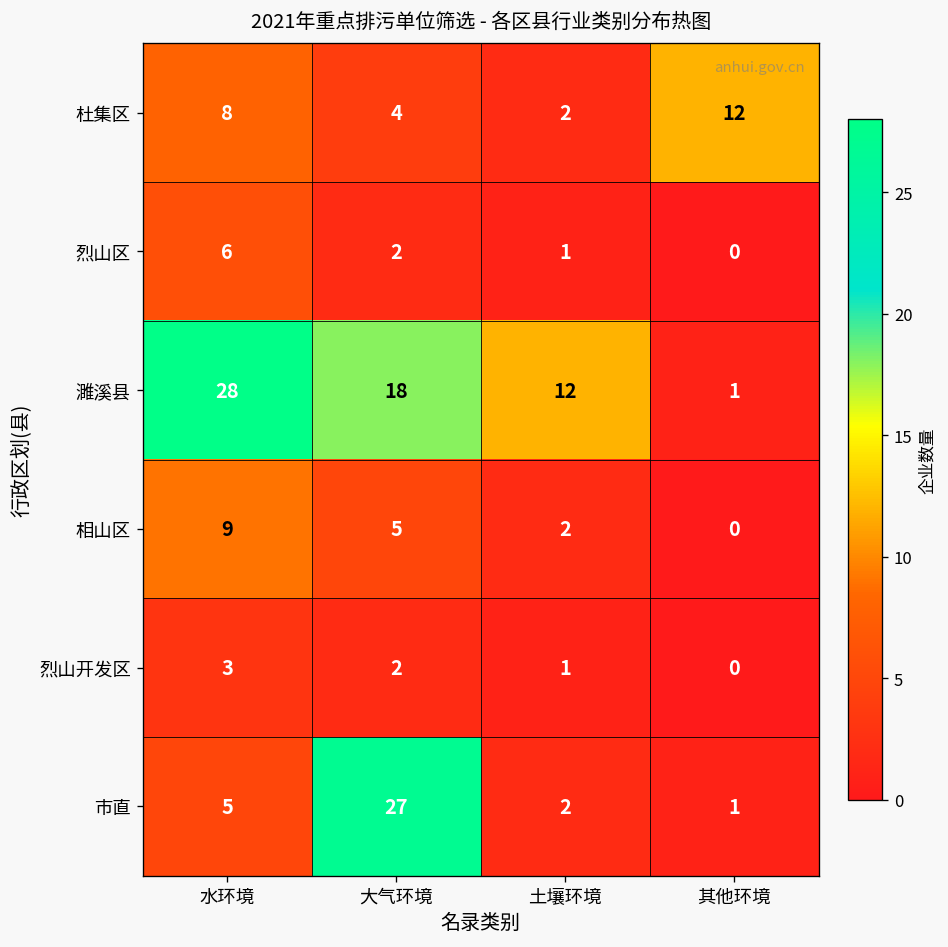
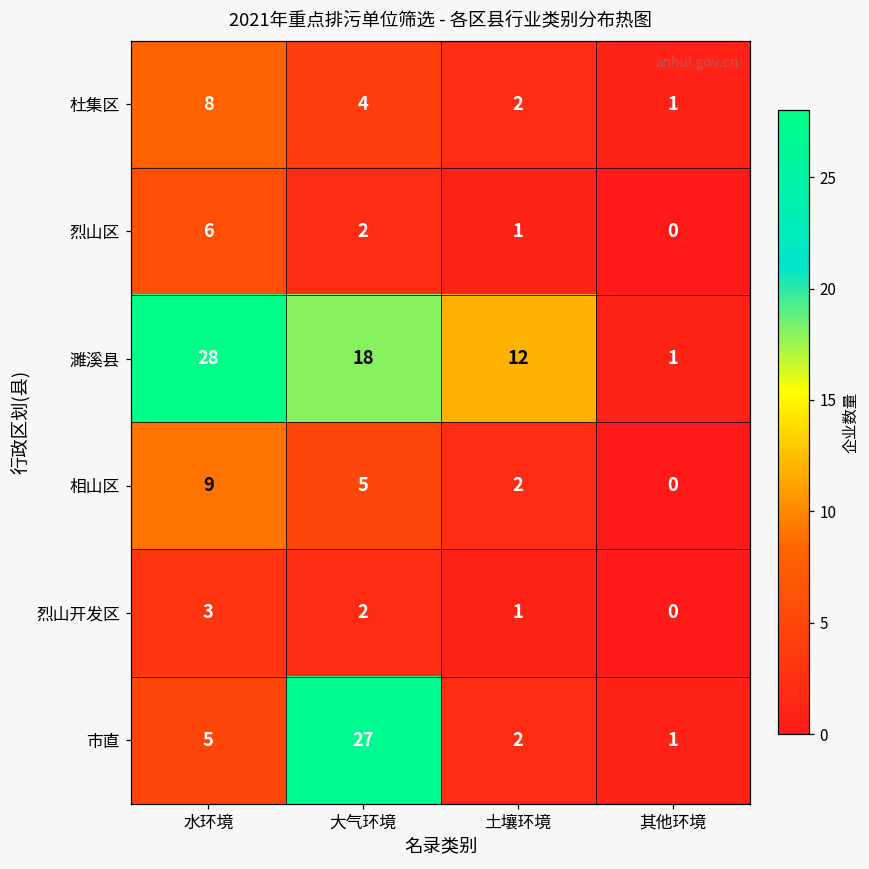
杜集区, 其他环境: 12 -> 1
